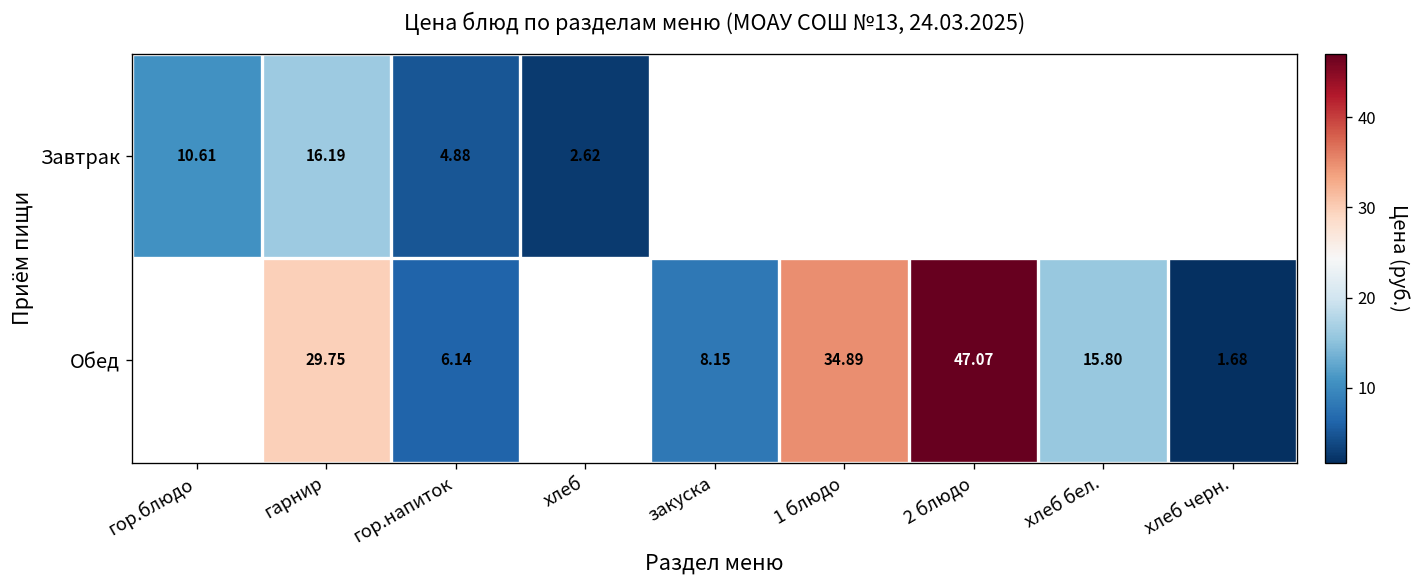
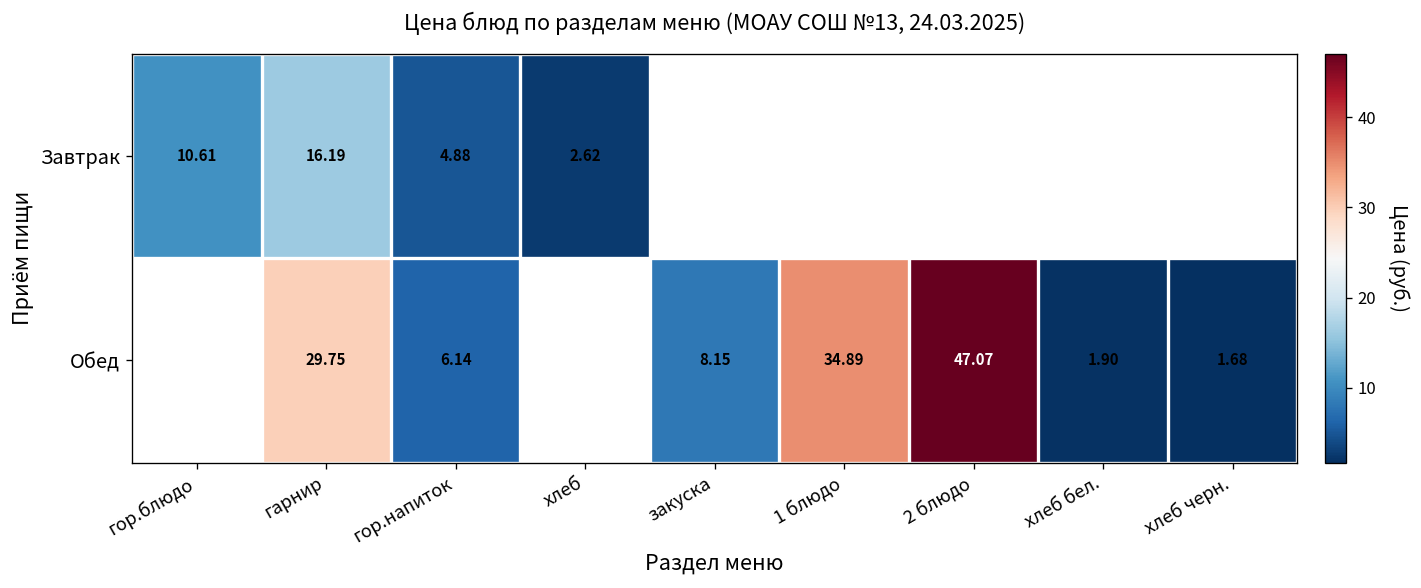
Обед, хлеб бел.: 15.80 -> 1.90
